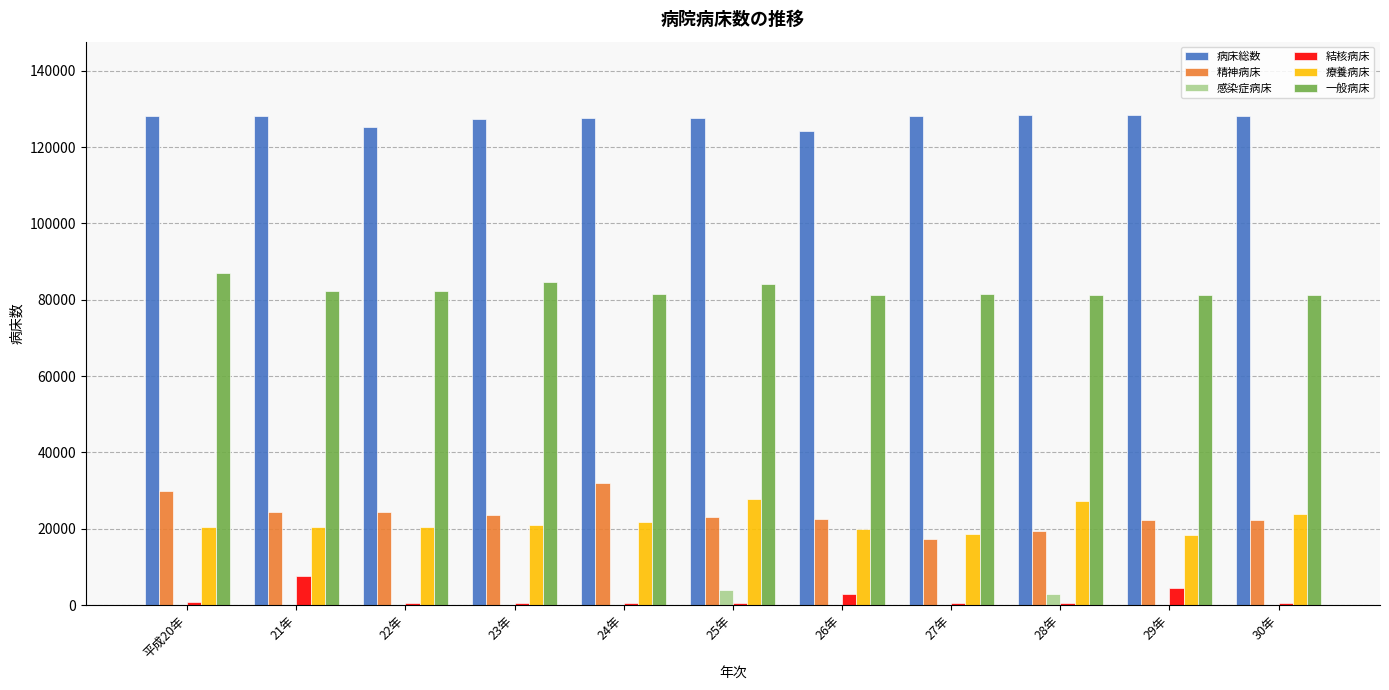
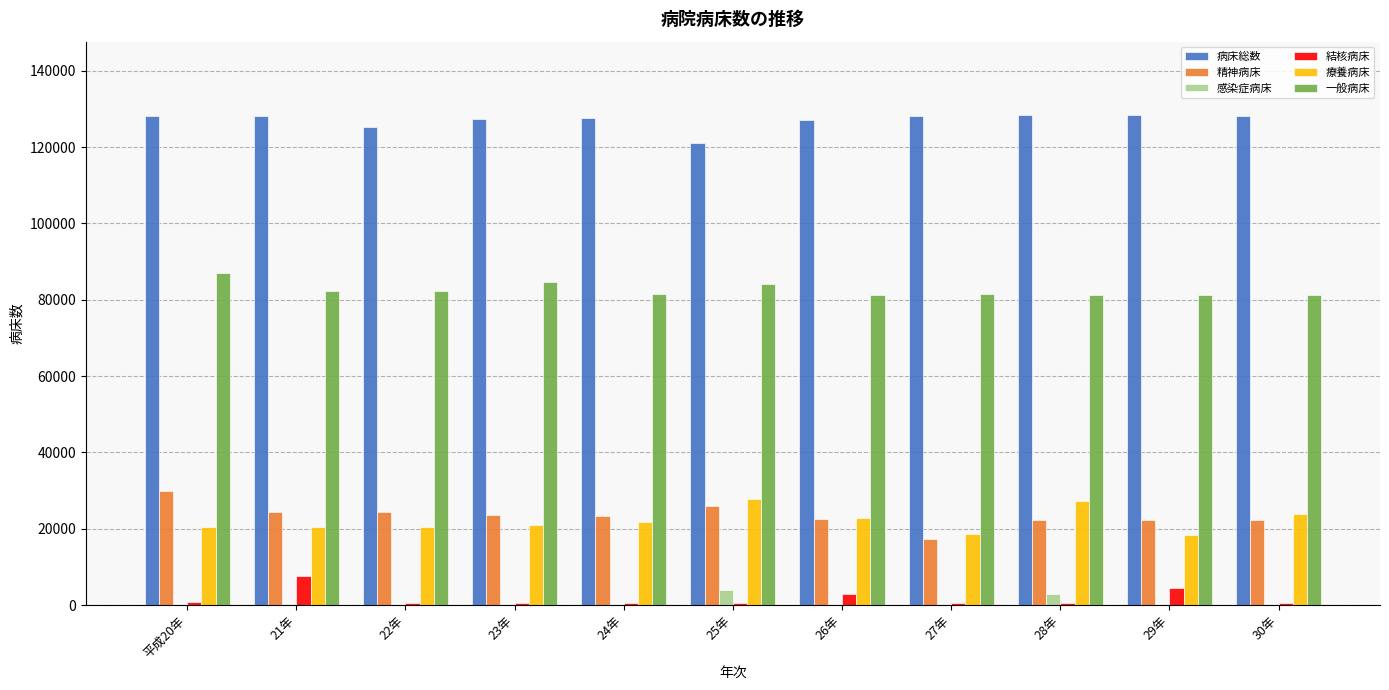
精神病床, 24年: 32000 -> 23000
病床総数, 25年: 128000 -> 121000
精神病床, 25年: 23000 -> 26000
病床総数, 26年: 124000 -> 127000
療養病床, 26年: 20000 -> 23000
精神病床, 28年: 19000 -> 22000
